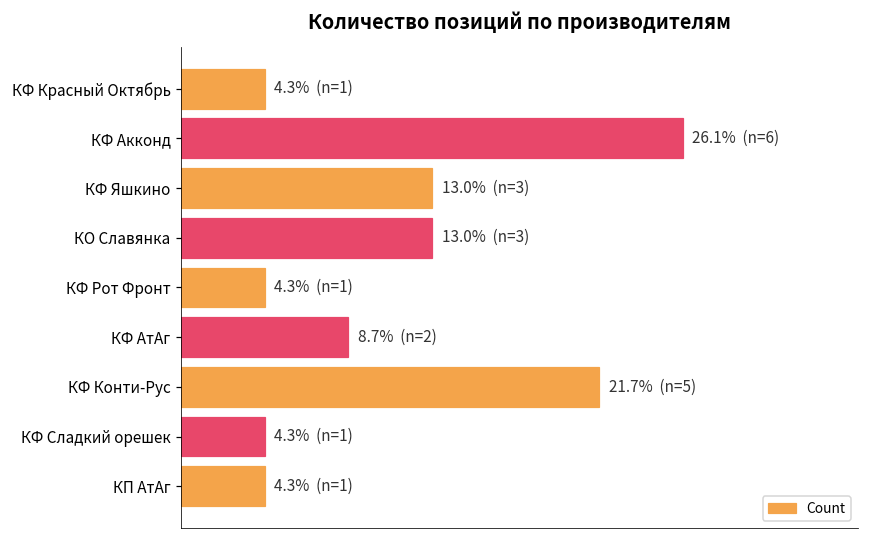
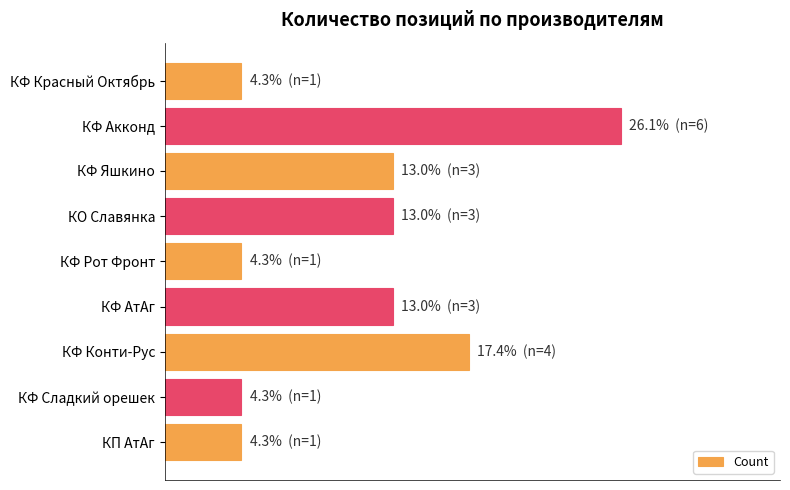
КФ АтАг: 8.7% (n=2) -> 13.0% (n=3)
КФ Конти-Рус: 21.7% (n=5) -> 17.4% (n=4)
